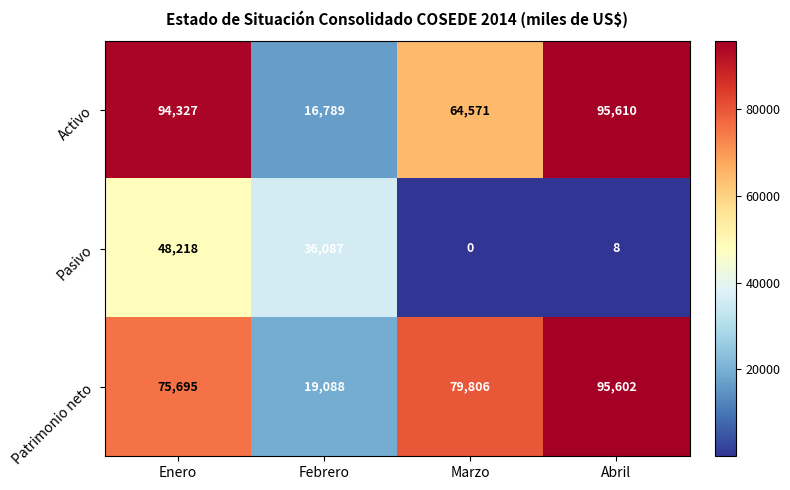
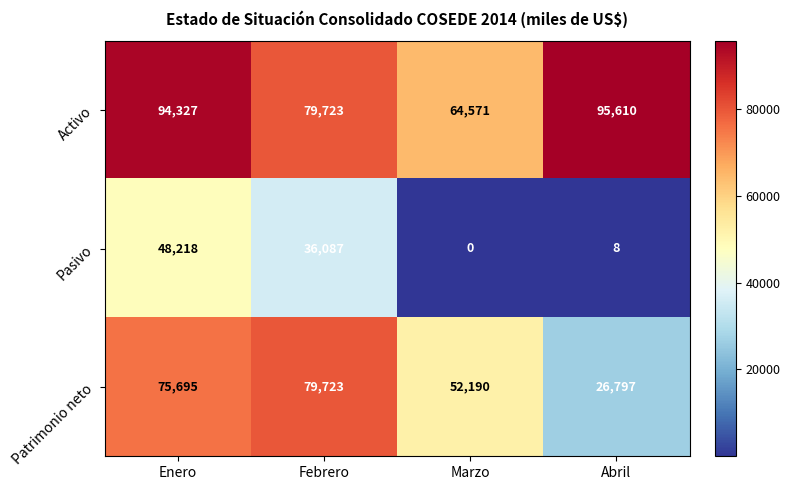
Activo, Febrero: 16,789 -> 79,723
Patrimonio neto, Febrero: 19,088 -> 79,723
Patrimonio neto, Marzo: 79,806 -> 52,190
Patrimonio neto, Abril: 95,602 -> 26,797
